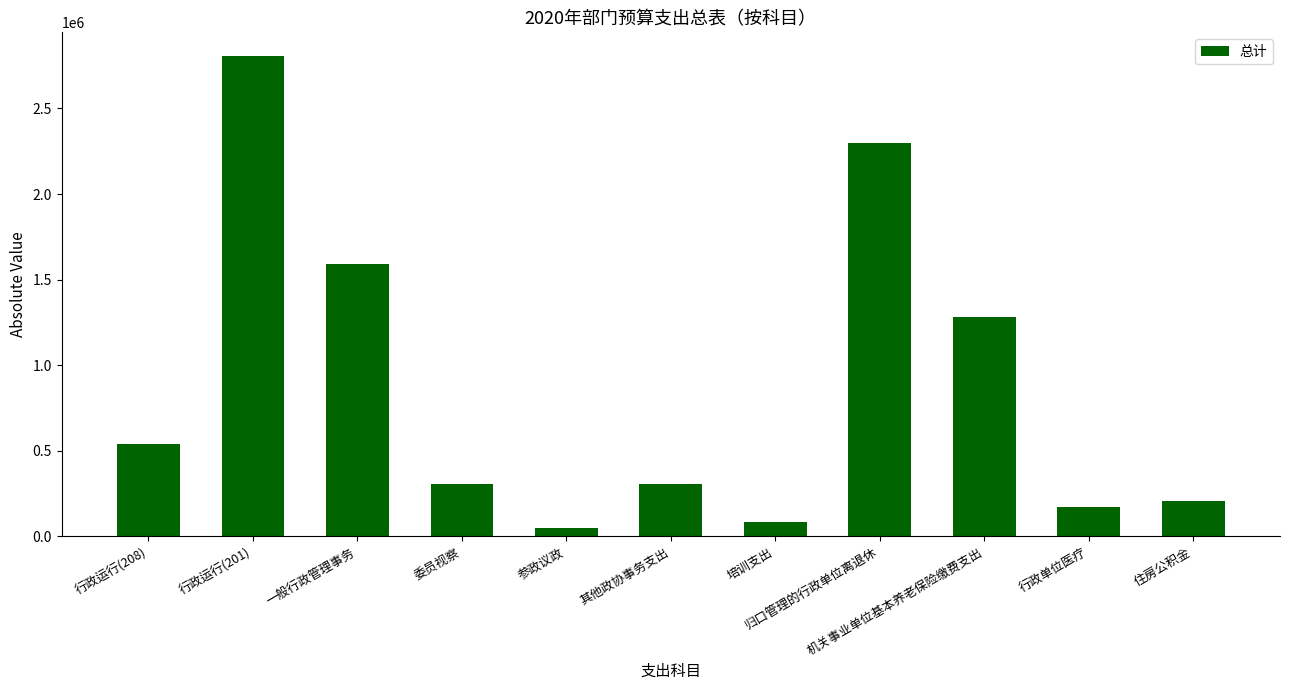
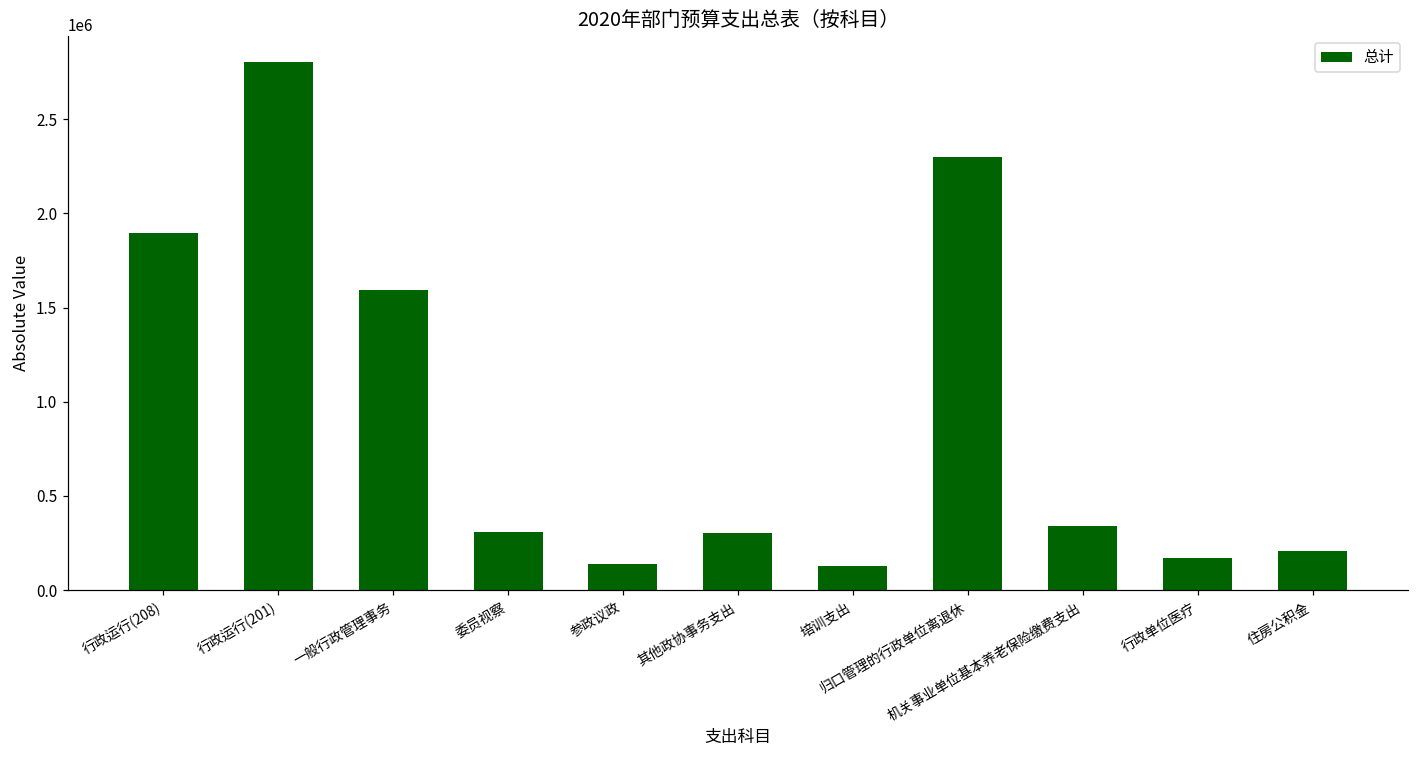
行政运行(208): 540000 -> 1900000
参政议政: 50000 -> 140000
培训支出: 80000 -> 130000
机关事业单位基本养老保险缴费支出: 1280000 -> 340000
